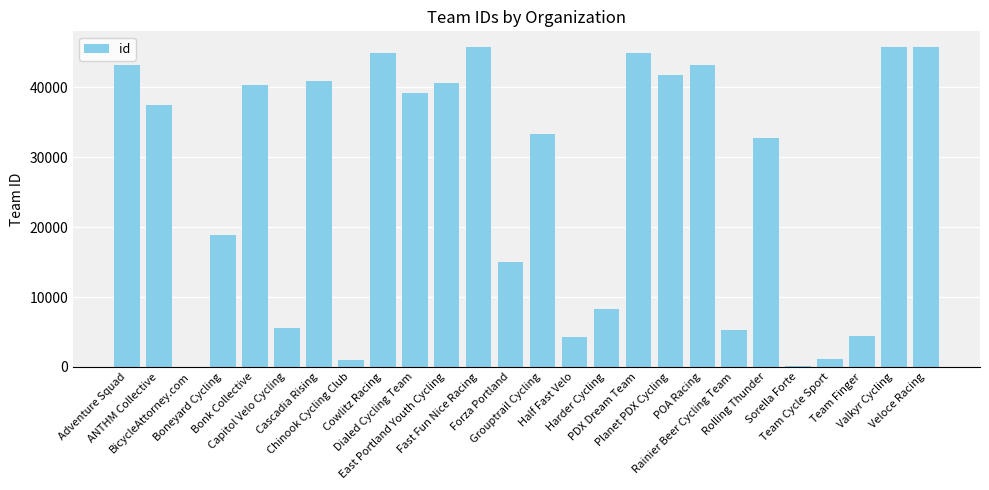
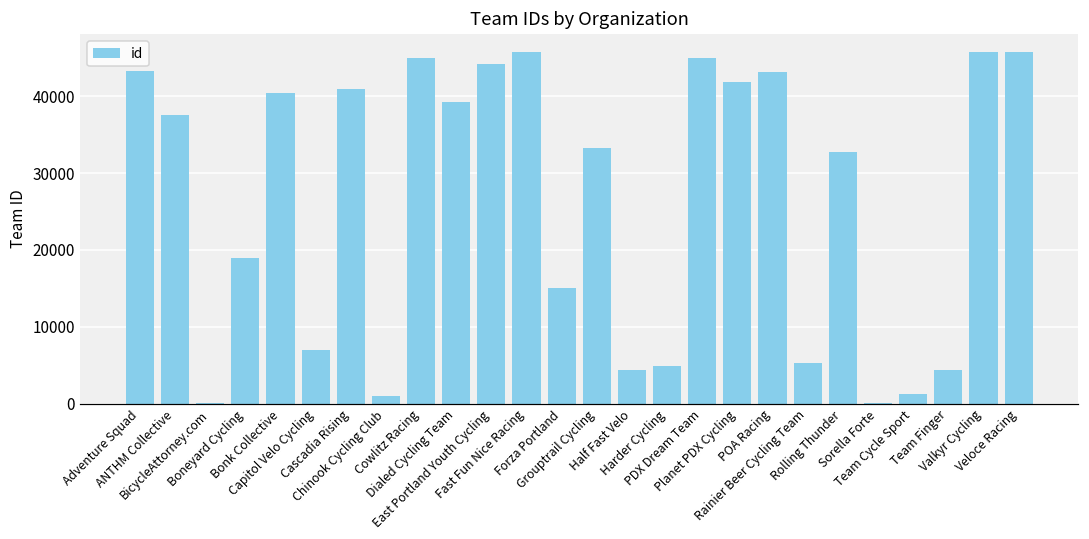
Capitol Velo Cycling: 6000 -> 7000
East Portland Youth Cycling: 41000 -> 44000
Harder Cycling: 8000 -> 5000
